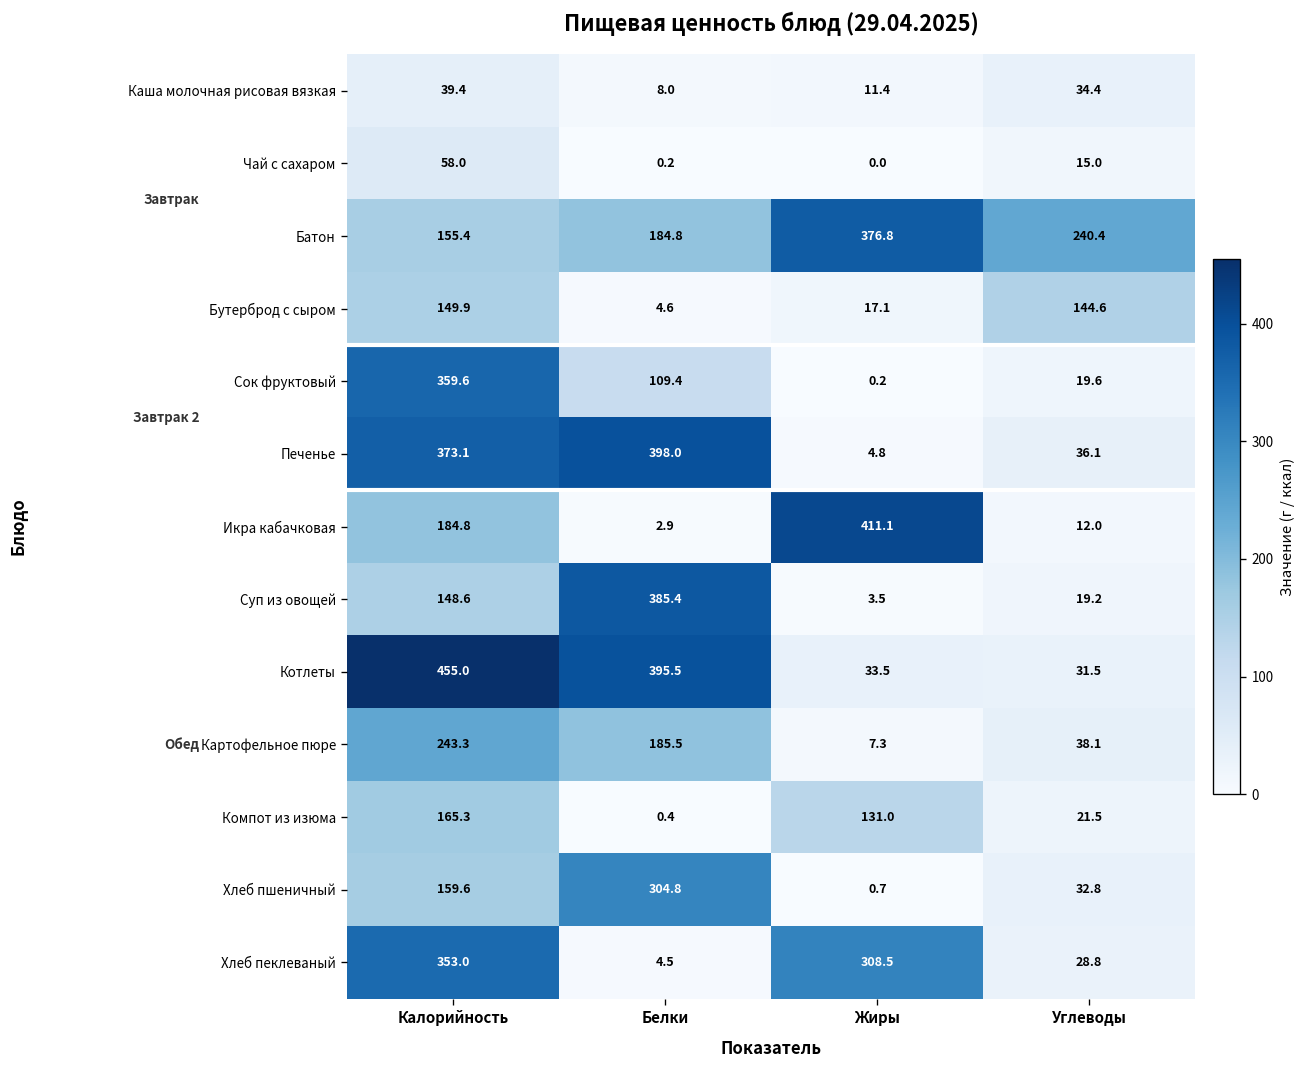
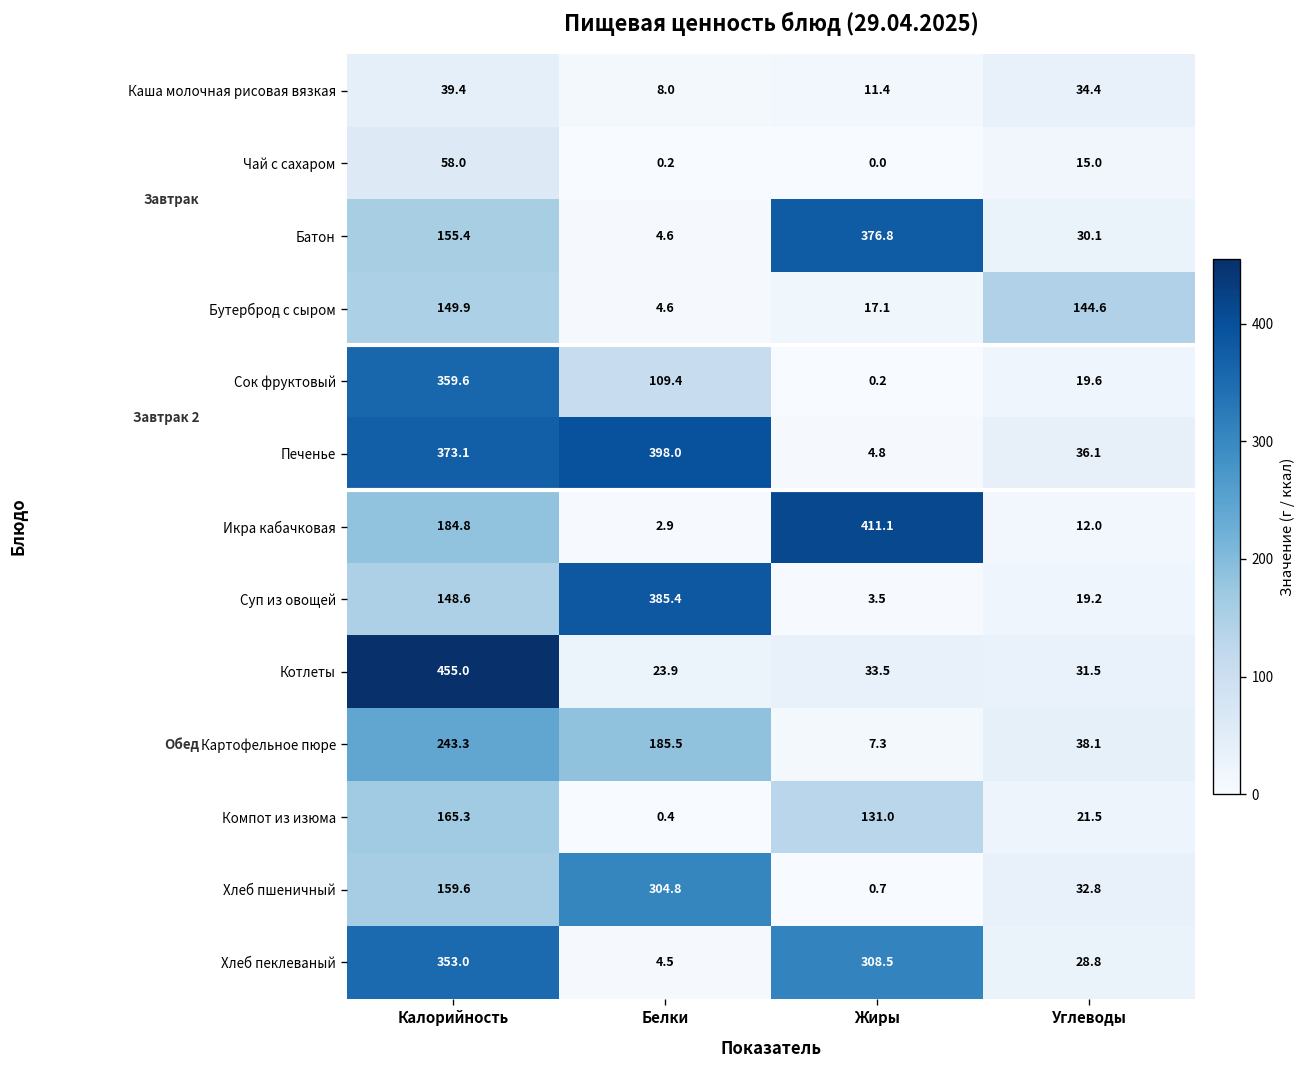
Батон, Белки: 184.8 -> 4.6
Батон, Углеводы: 240.4 -> 30.1
Котлеты, Белки: 395.5 -> 23.9
